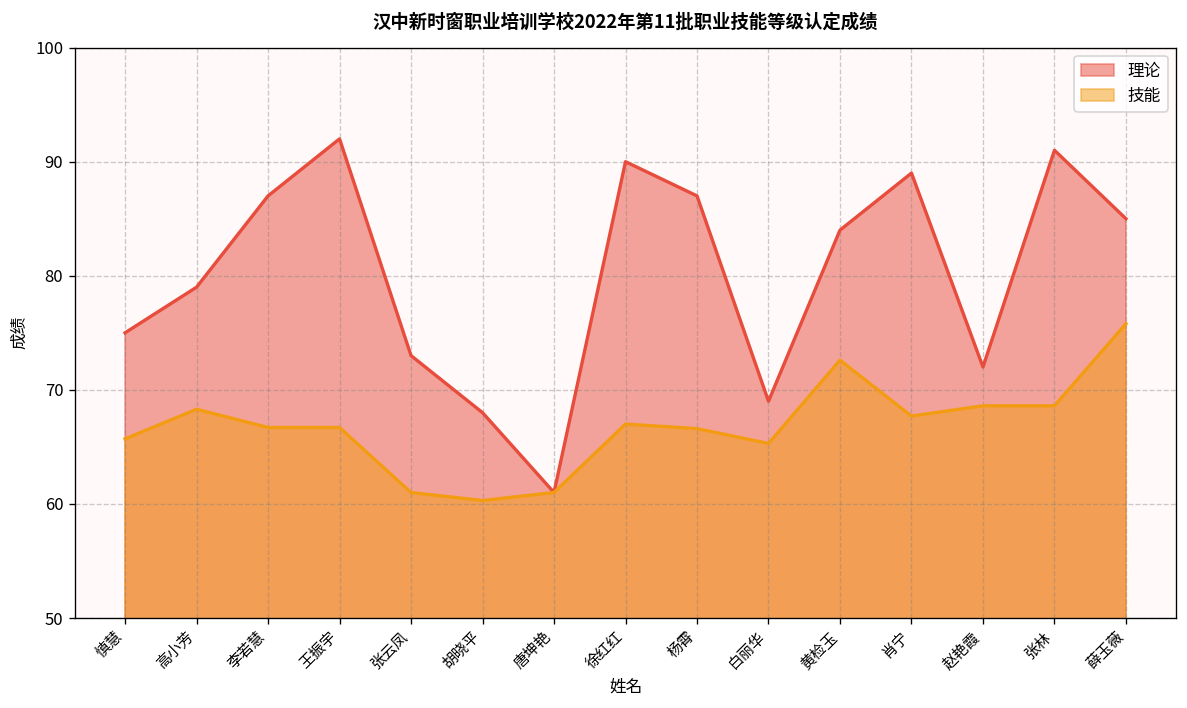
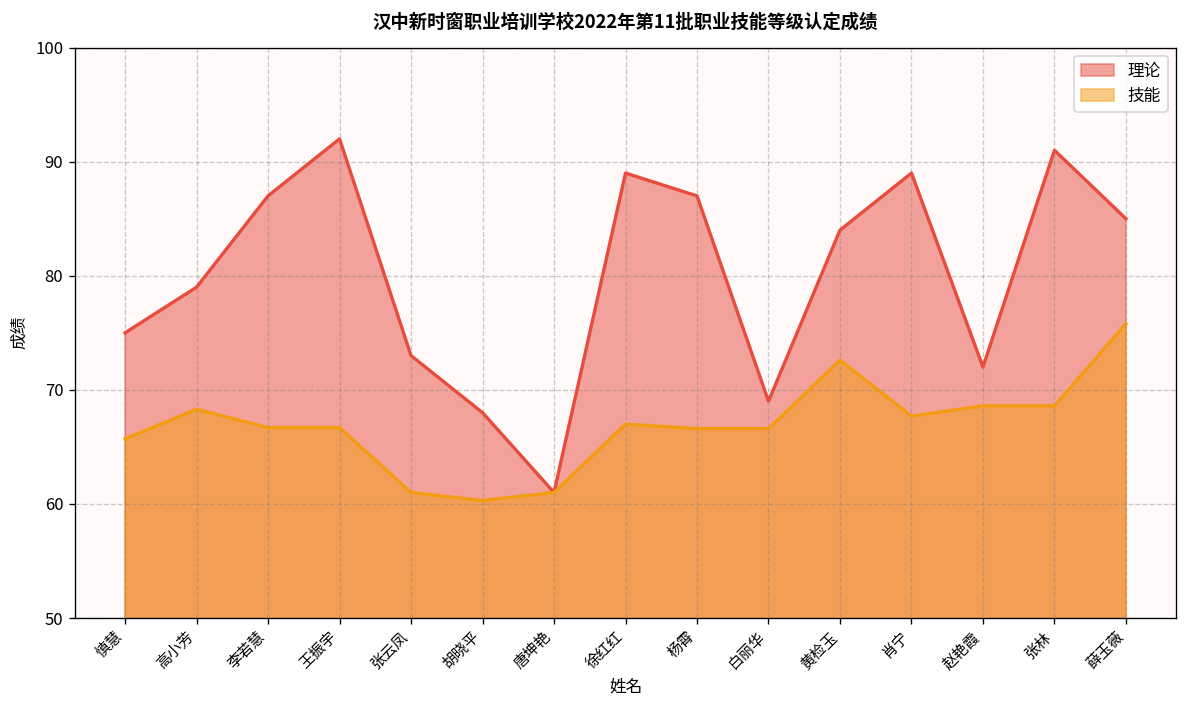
理论, 徐红红: 90 -> 89
技能, 白丽华: 65 -> 67
